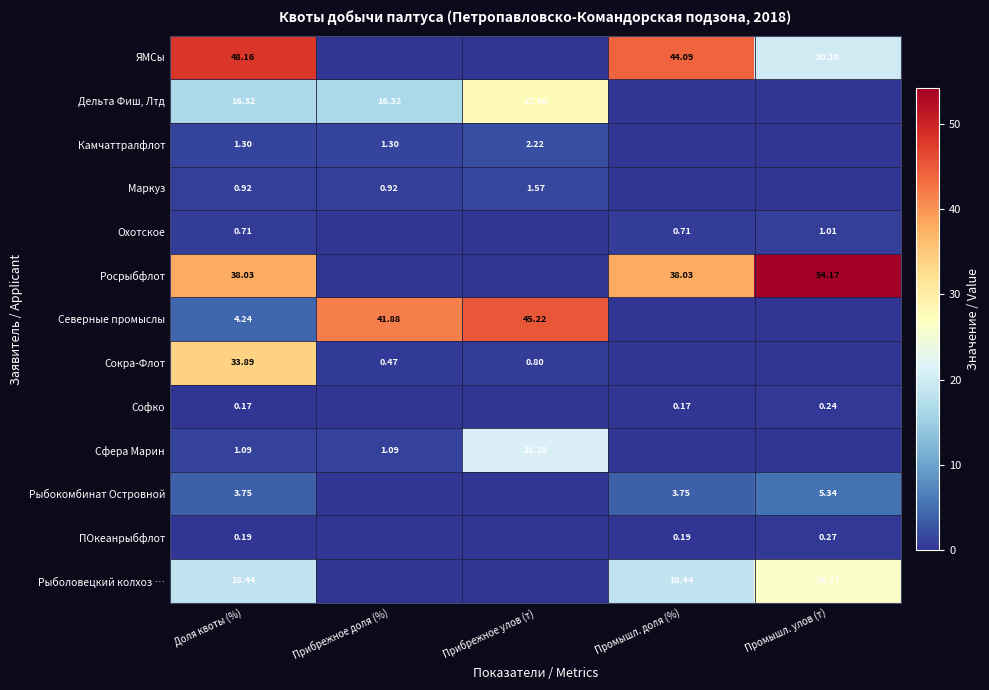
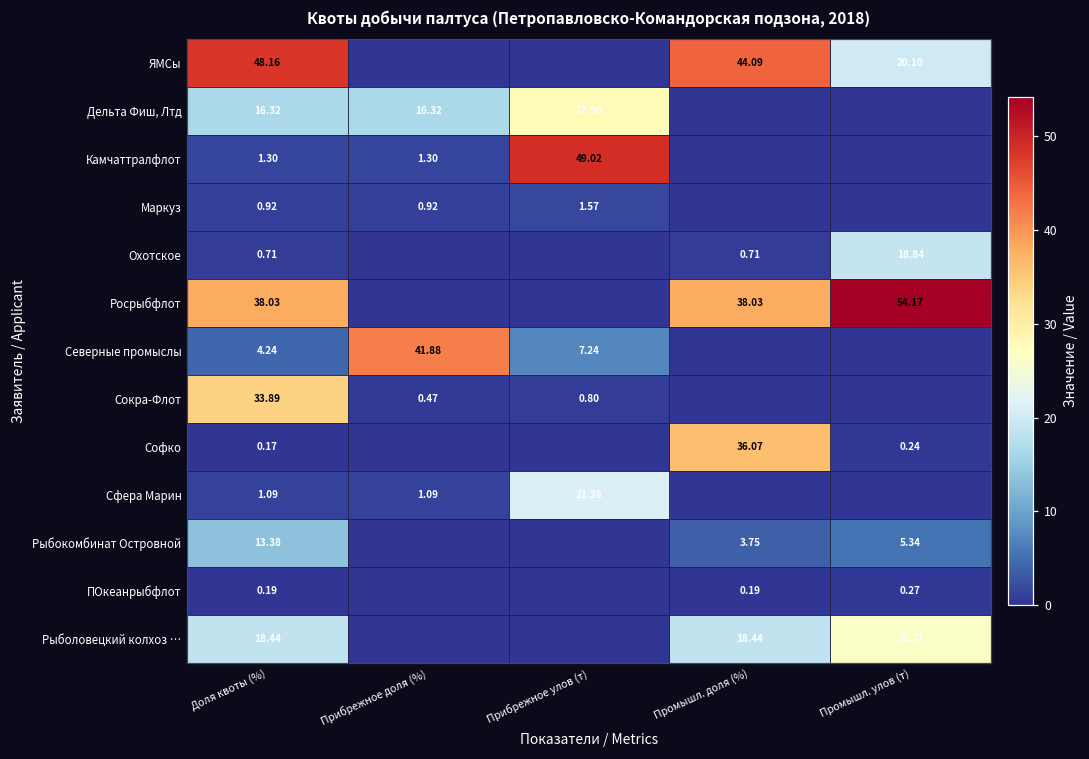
Камчаттралфлот, Прибрежное улов (т): 2.22 -> 49.02
Охотское, Промышл. улов (т): 1.01 -> 18.84
Северные промыслы, Прибрежное улов (т): 45.22 -> 7.24
Софко, Промышл. доля (%): 0.17 -> 36.07
Рыбокомбинат Островной, Доля квоты (%): 3.75 -> 13.38
